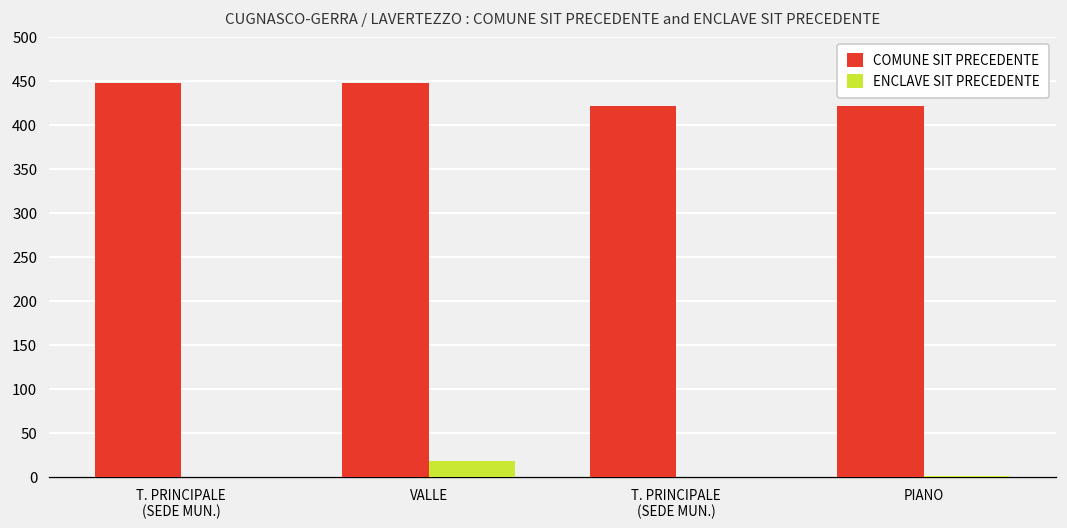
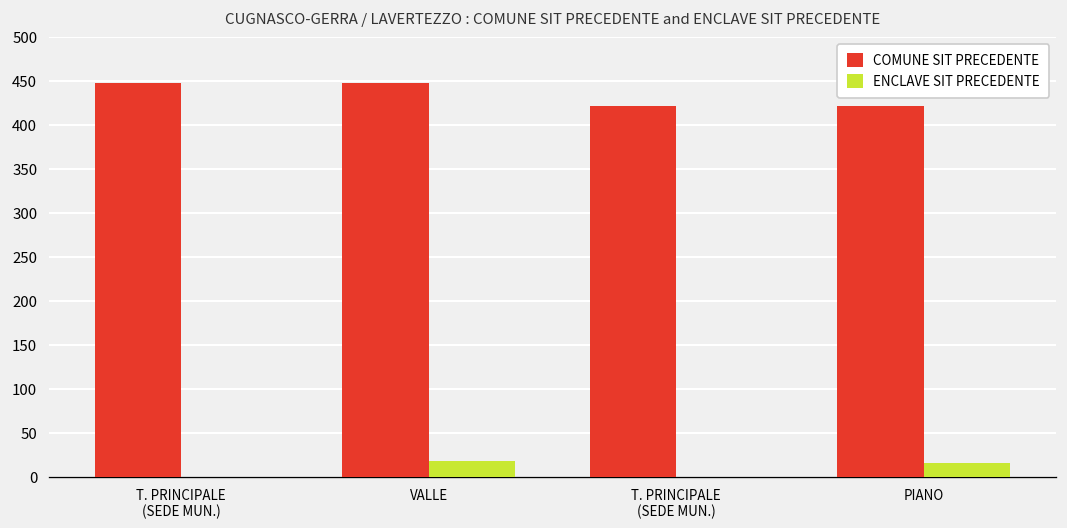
ENCLAVE SIT PRECEDENTE, PIANO: 0 -> 20
